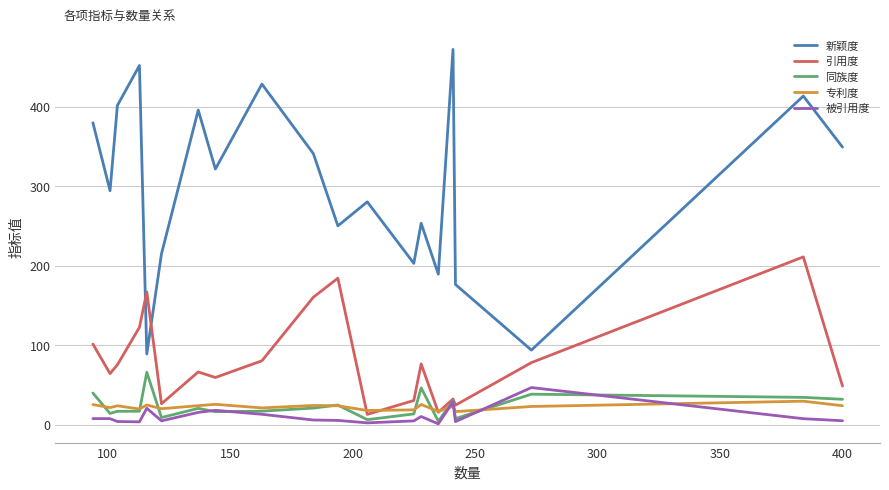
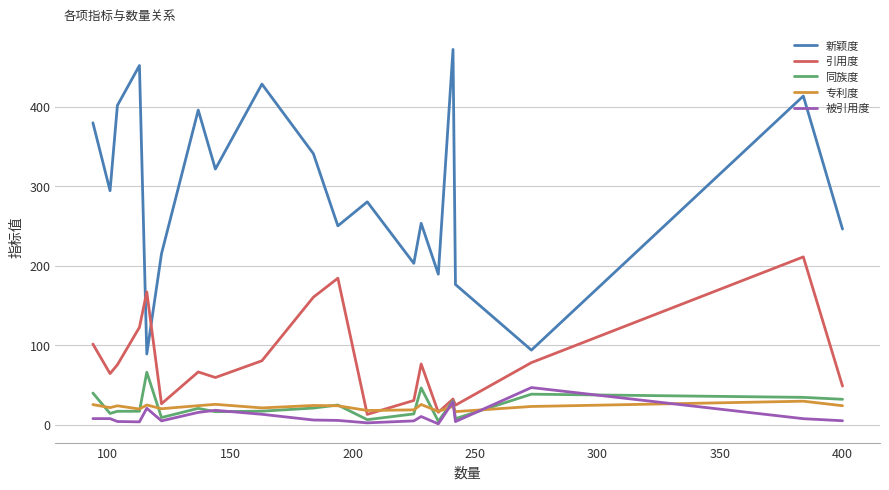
新颖度, 400: 350 -> 250
